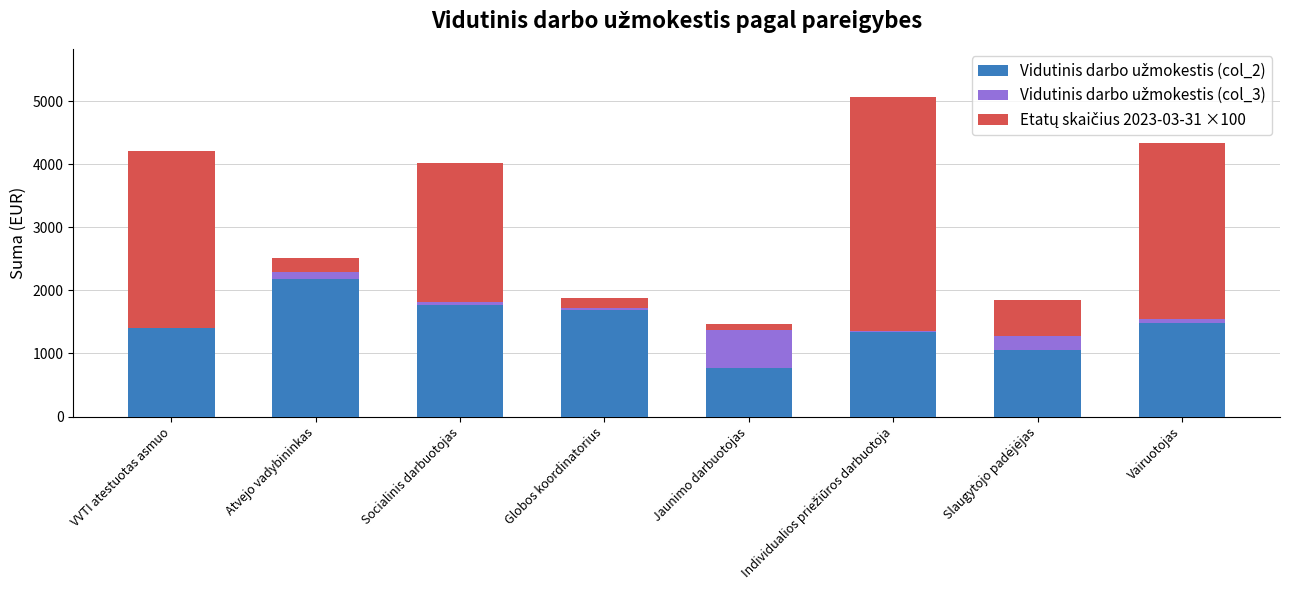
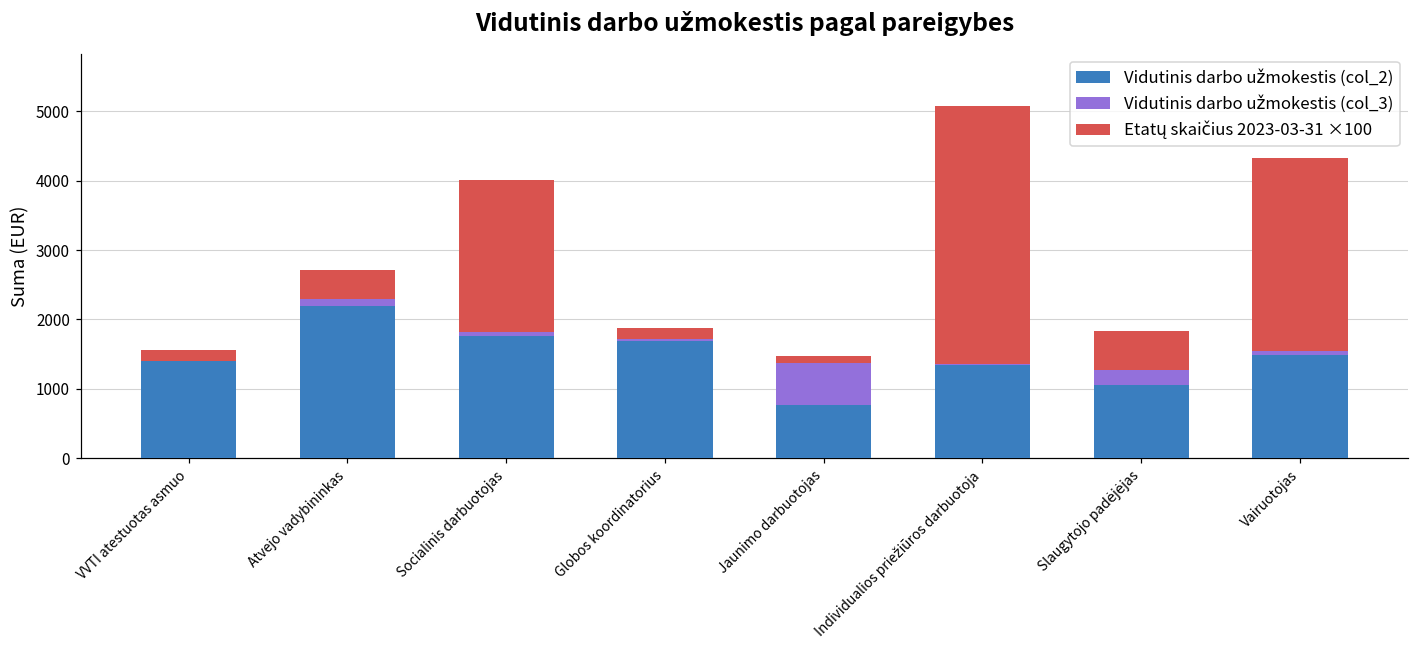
Etatų skaičius 2023-03-31 ×100, VVTI atestuotas asmuo: 2800 -> 200
Etatų skaičius 2023-03-31 ×100, Atvejo vadybininkas: 200 -> 400
